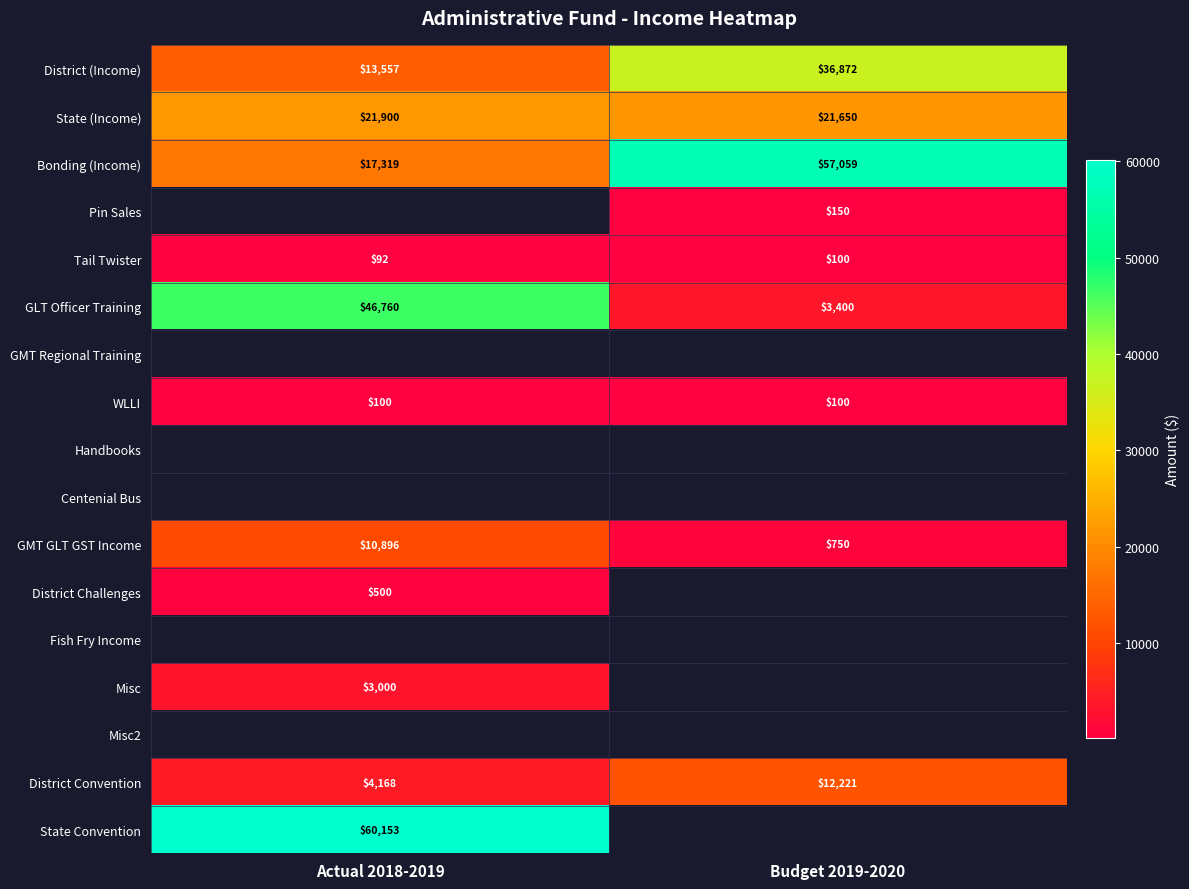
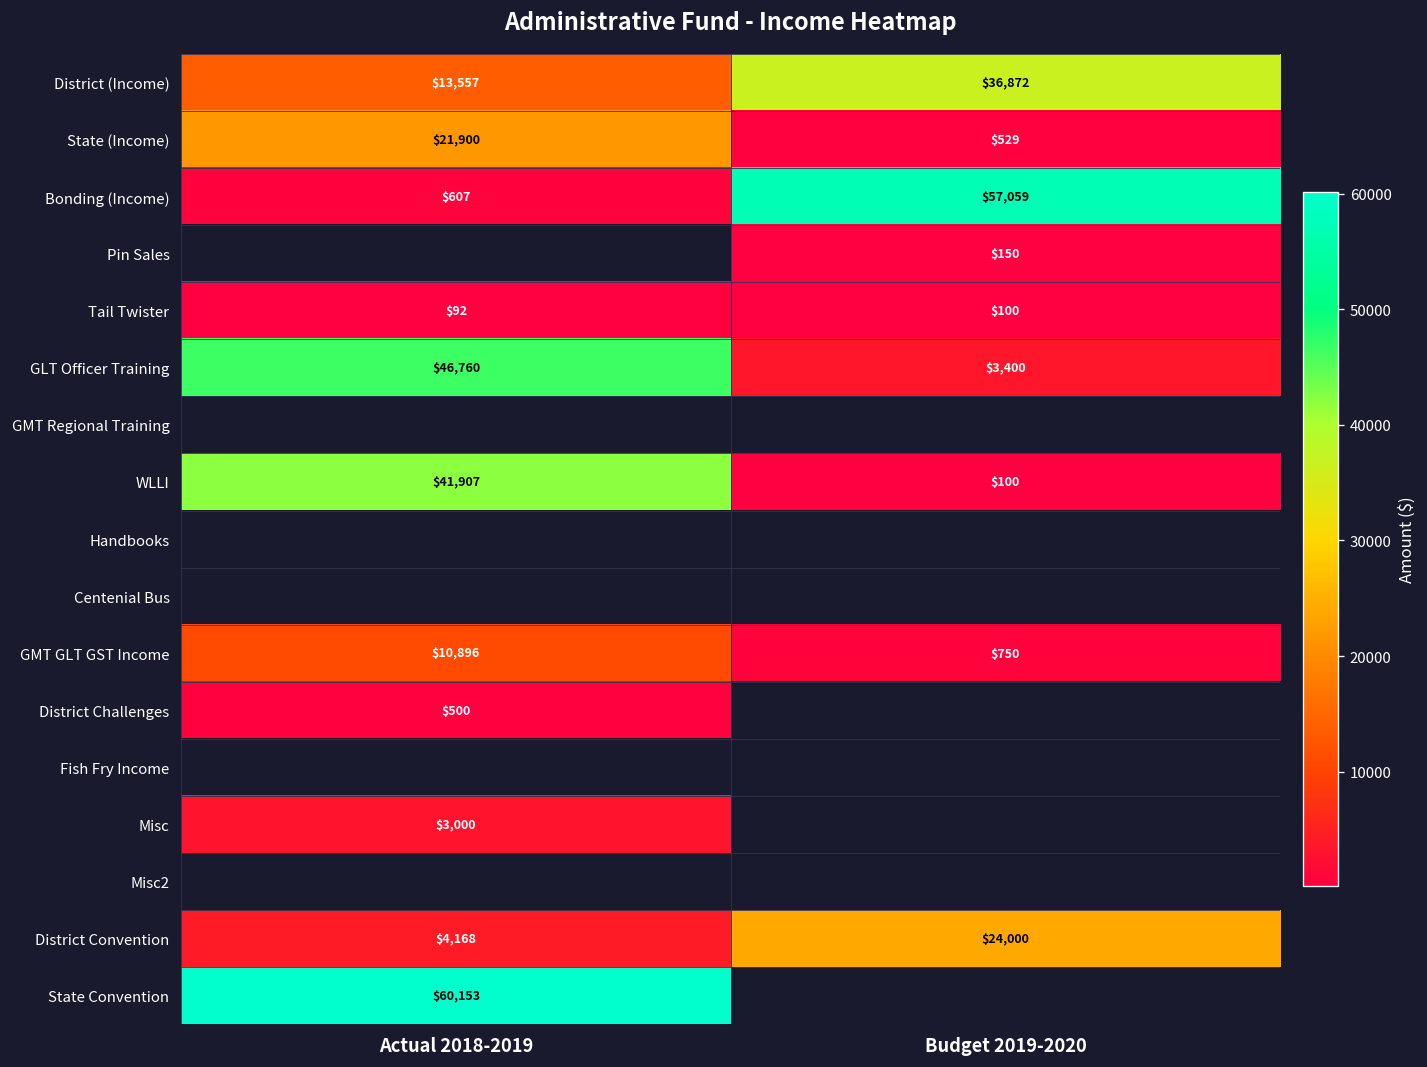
State (Income), Budget 2019-2020: $21,650 -> $529
Bonding (Income), Actual 2018-2019: $17,319 -> $607
WLLI, Actual 2018-2019: $100 -> $41,907
District Convention, Budget 2019-2020: $12,221 -> $24,000
